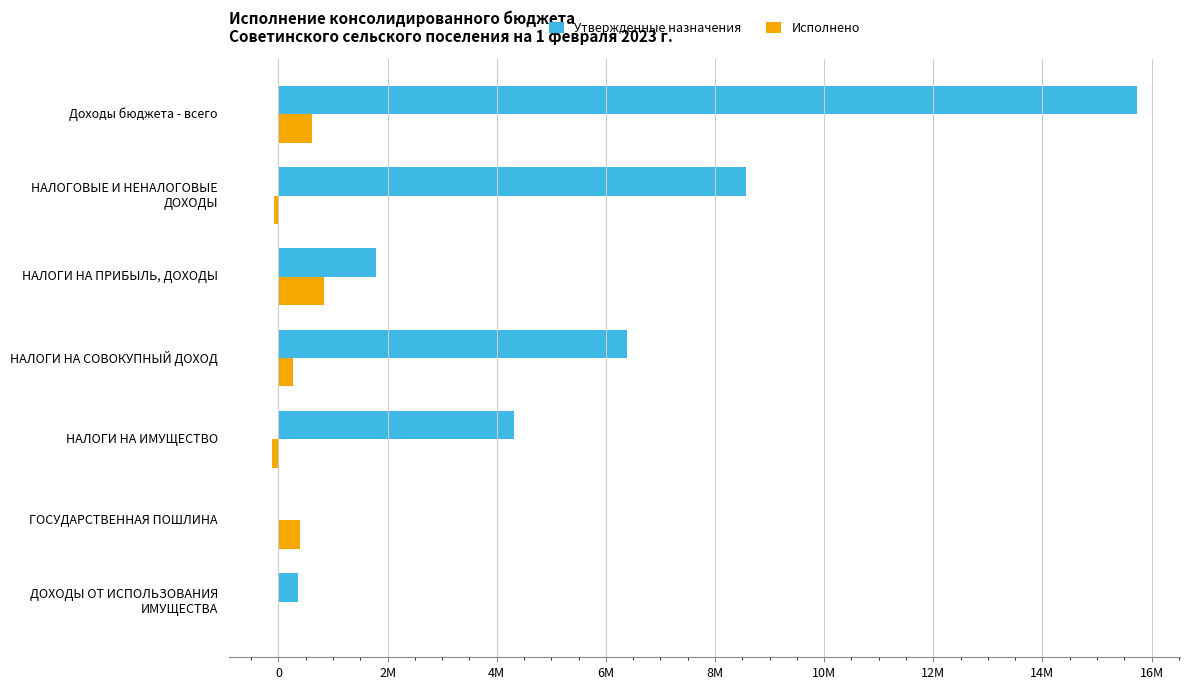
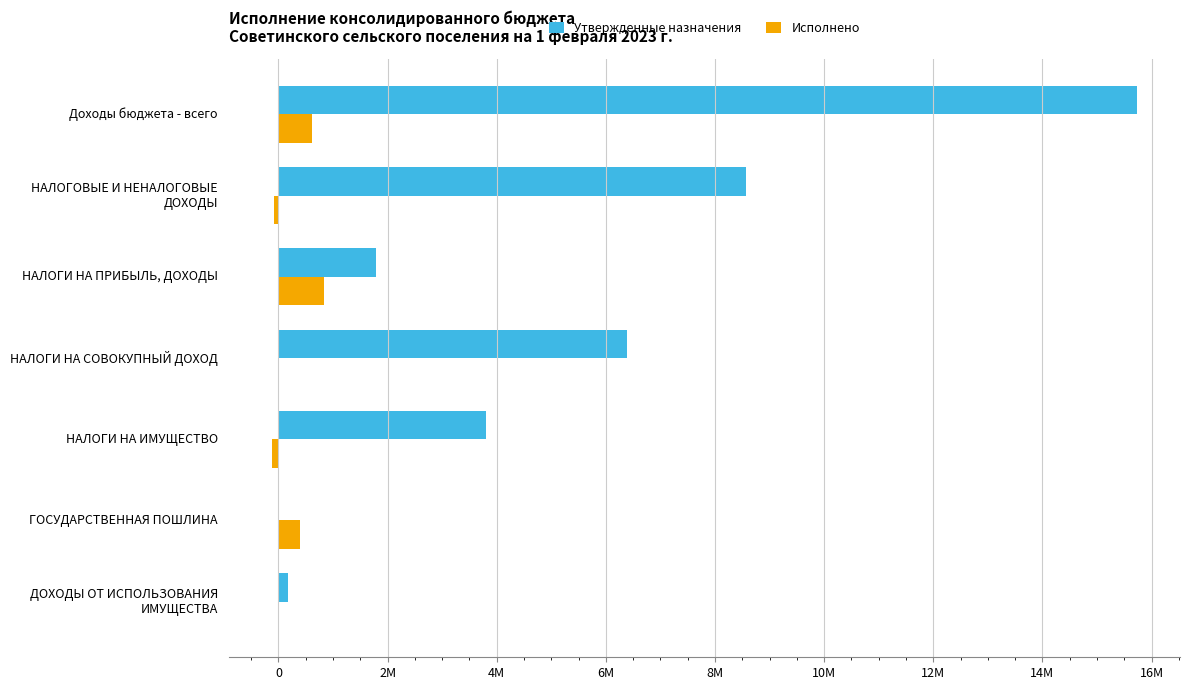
Исполнено, НАЛОГИ НА СОВОКУПНЫЙ ДОХОД: 300000 -> 0
Утвержденные назначения, НАЛОГИ НА ИМУЩЕСТВО: 4300000 -> 3800000
Утвержденные назначения, ДОХОДЫ ОТ ИСПОЛЬЗОВАНИЯ ИМУЩЕСТВА: 400000 -> 200000
